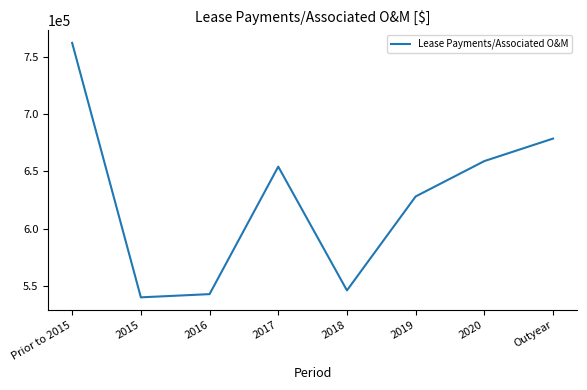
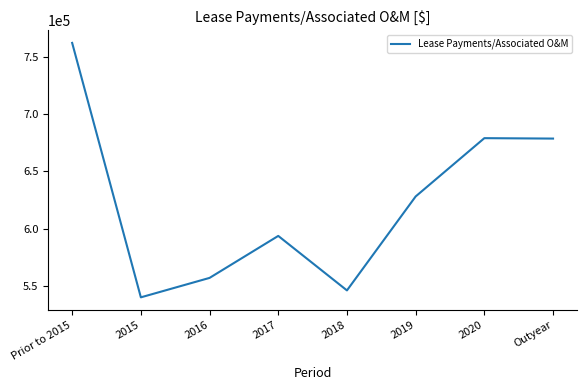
2016: 543000 -> 557000
2017: 654000 -> 594000
2020: 659000 -> 679000
